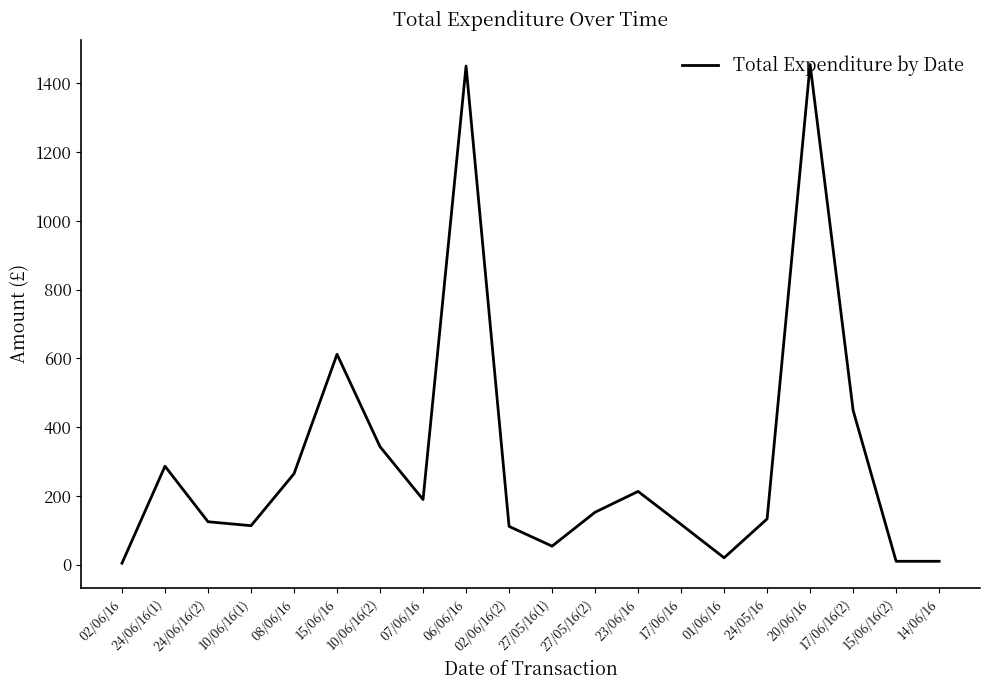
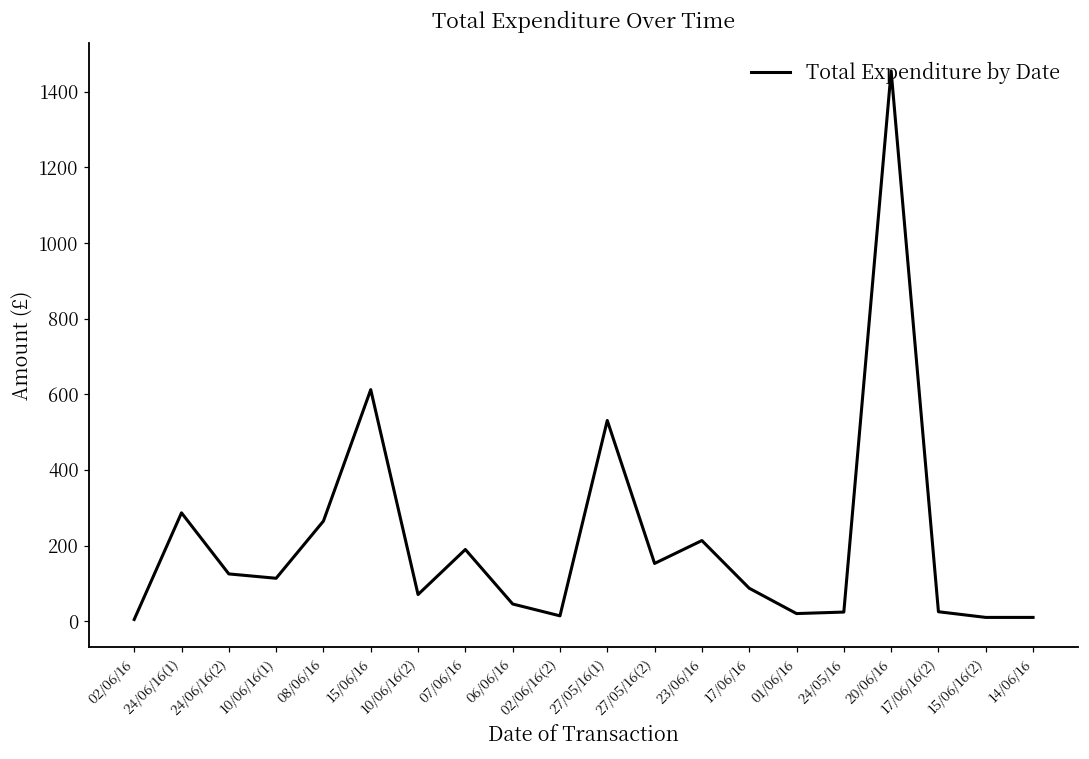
10/06/16(2): 340 -> 70
06/06/16: 1450 -> 50
02/06/16(2): 110 -> 10
27/05/16(1): 50 -> 530
17/06/16: 120 -> 90
24/05/16: 130 -> 20
17/06/16(2): 450 -> 30
